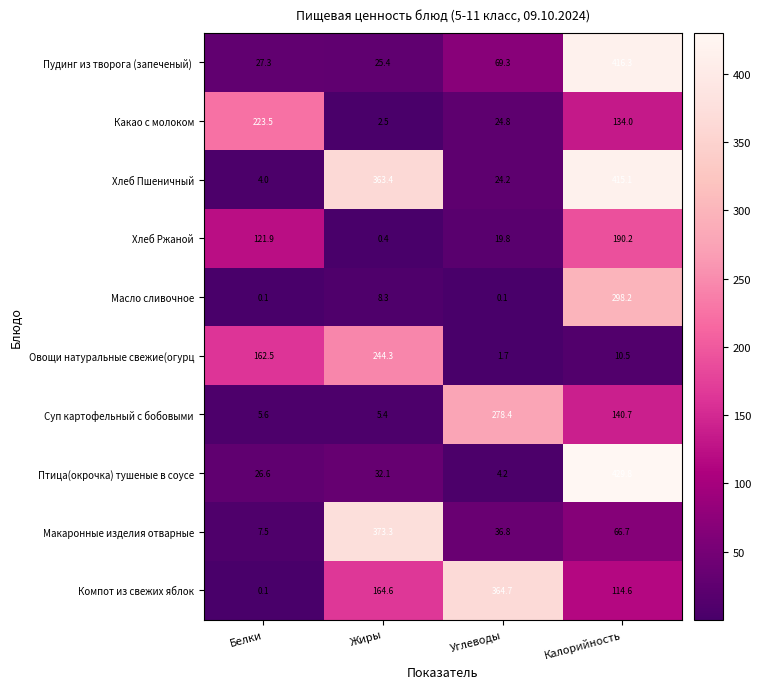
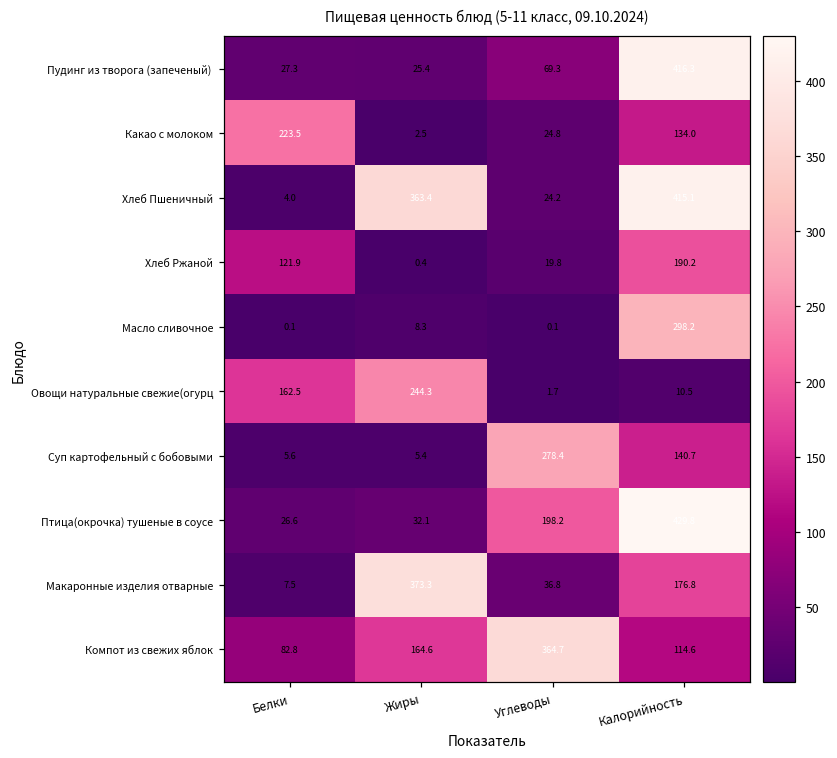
Птица(окрочка) тушеные в соусе, Углеводы: 4.2 -> 198.2
Макаронные изделия отварные, Калорийность: 66.7 -> 176.8
Компот из свежих яблок, Белки: 0.1 -> 82.8
